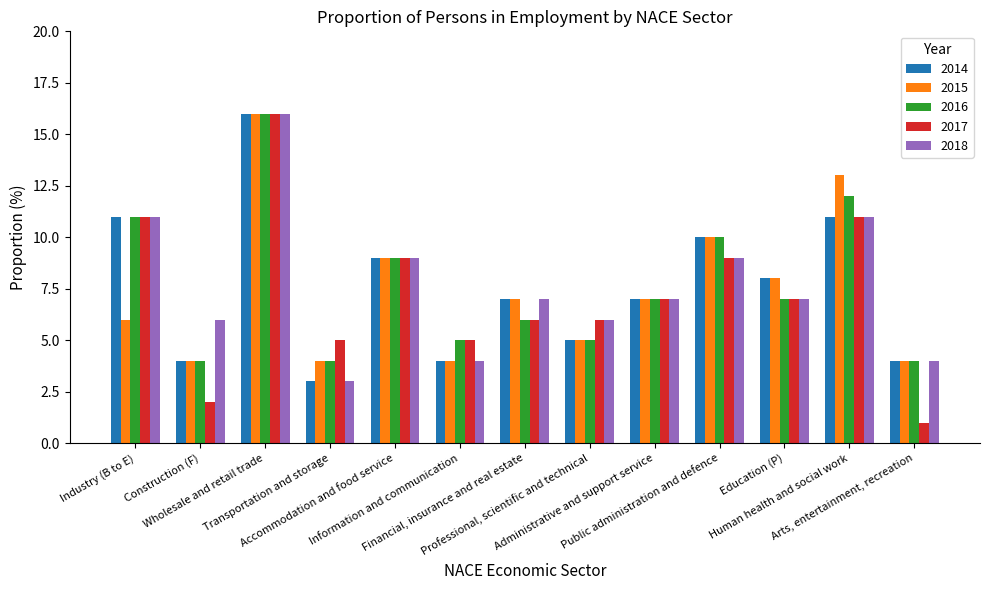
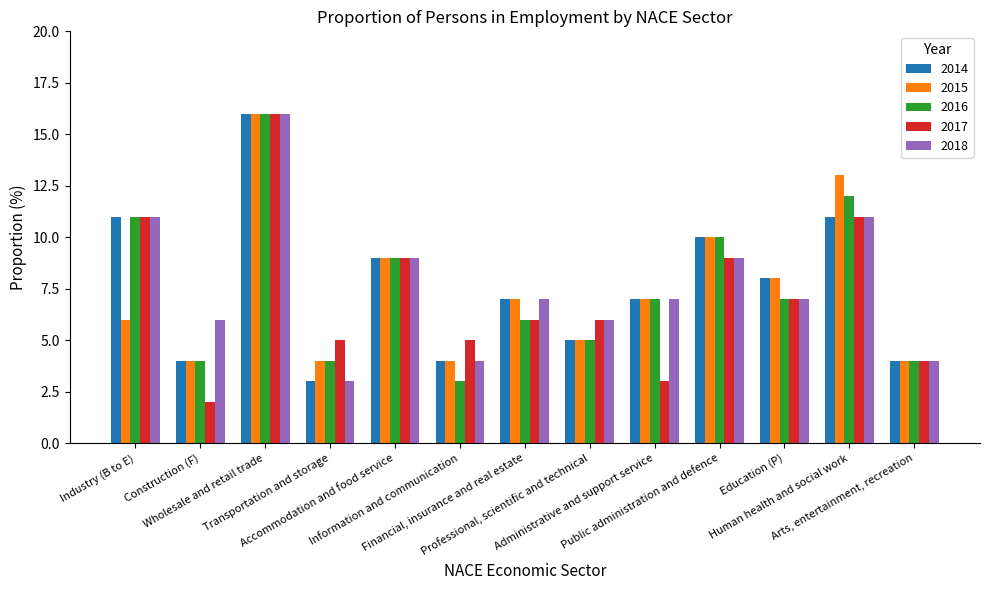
2016, Information and communication: 5 -> 3
2017, Administrative and support service: 7 -> 3
2017, Arts, entertainment, recreation: 1 -> 4
